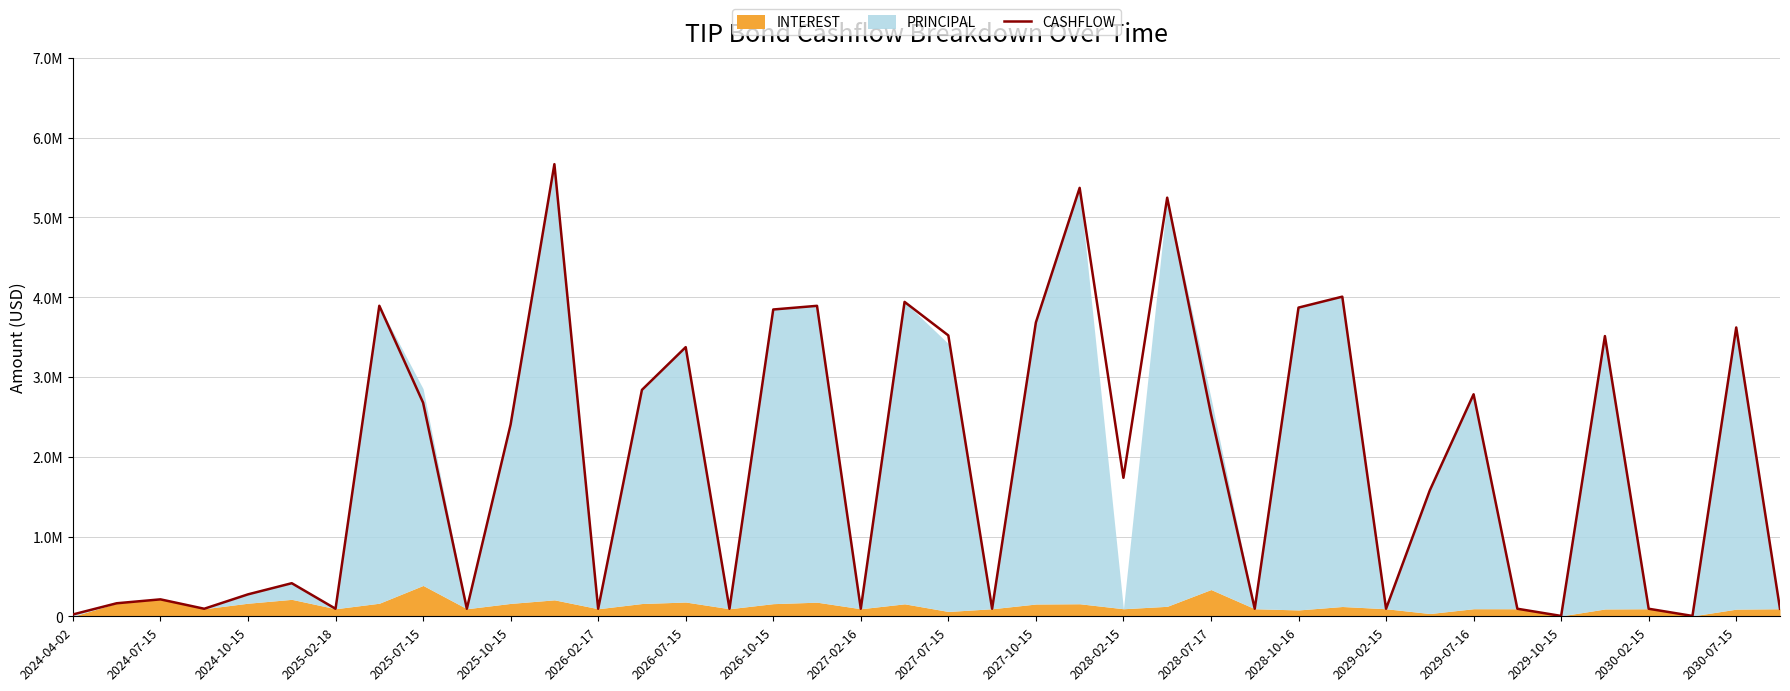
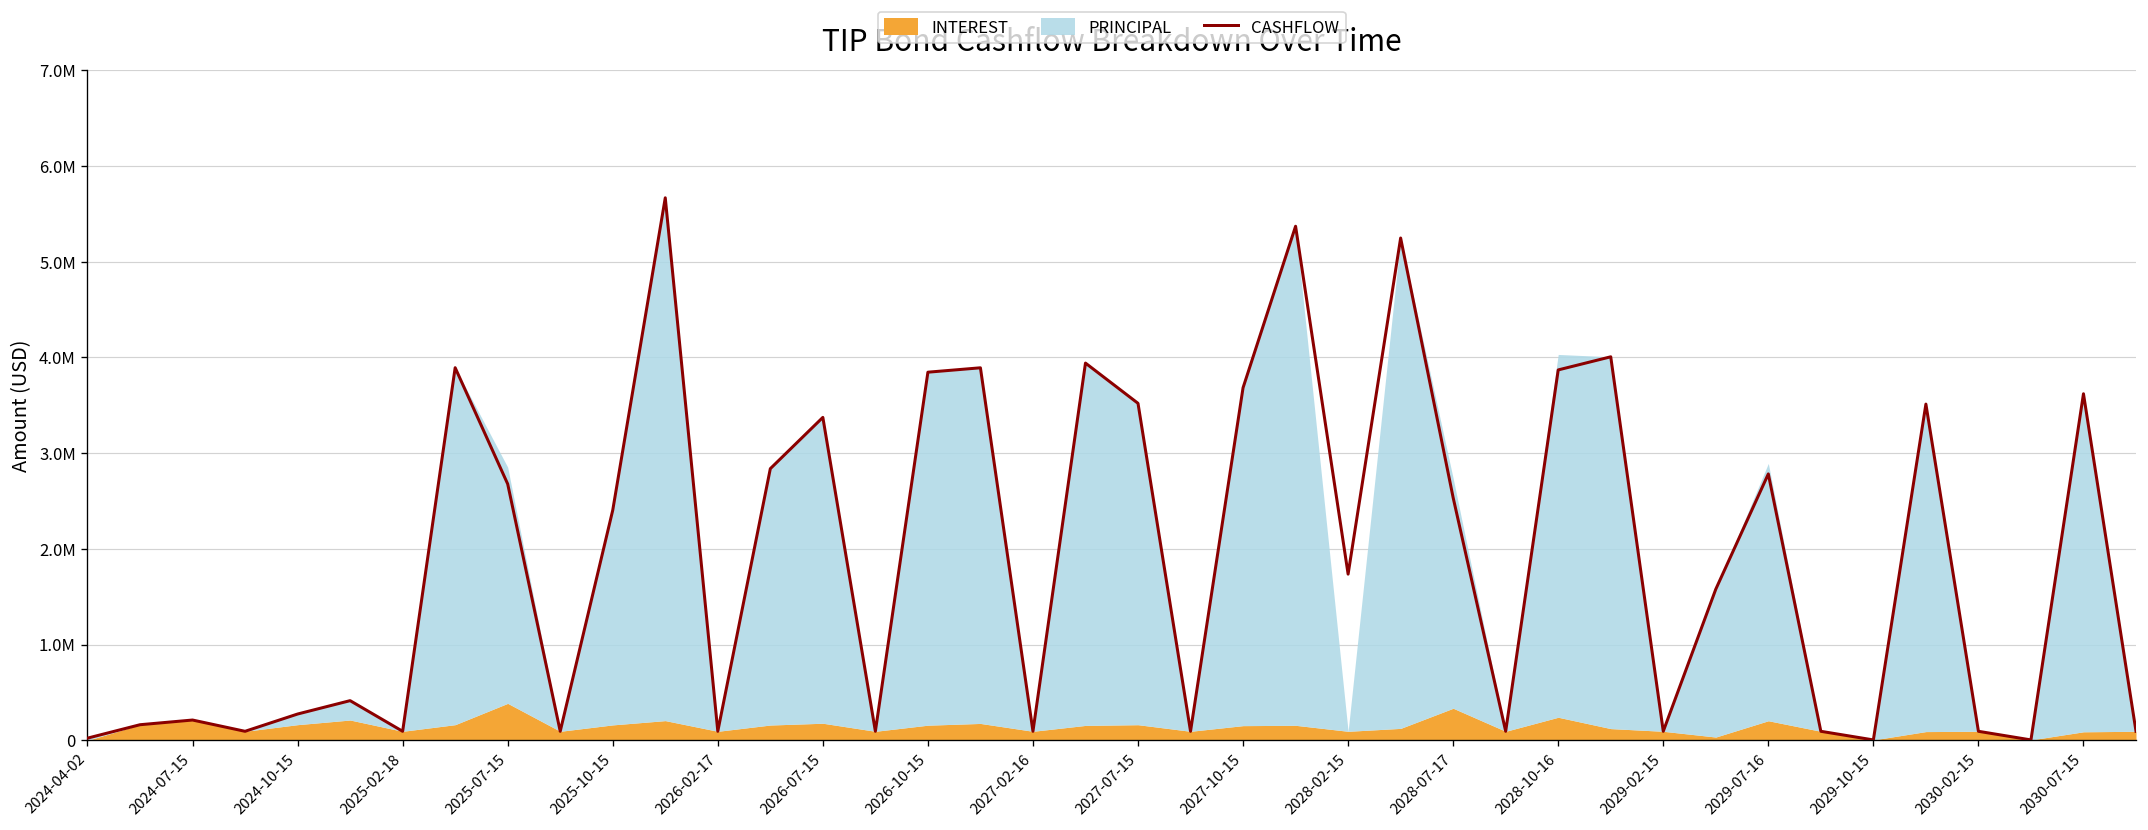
INTEREST, 2027-07-15: 100000 -> 200000
INTEREST, 2028-10-16: 100000 -> 200000
INTEREST, 2029-07-16: 100000 -> 200000
